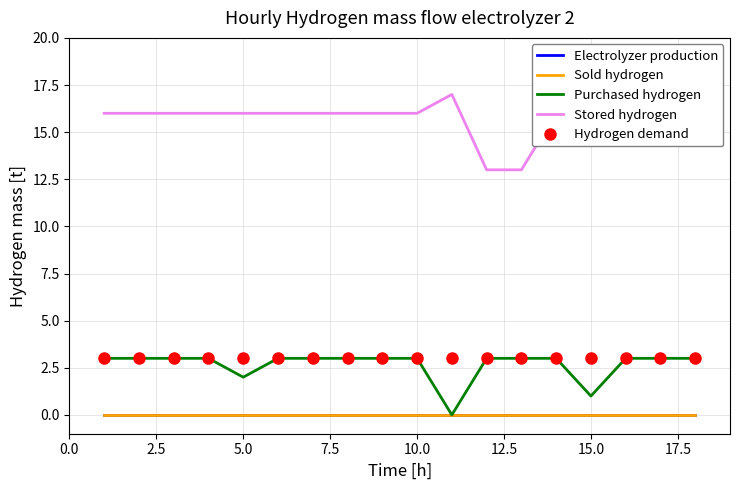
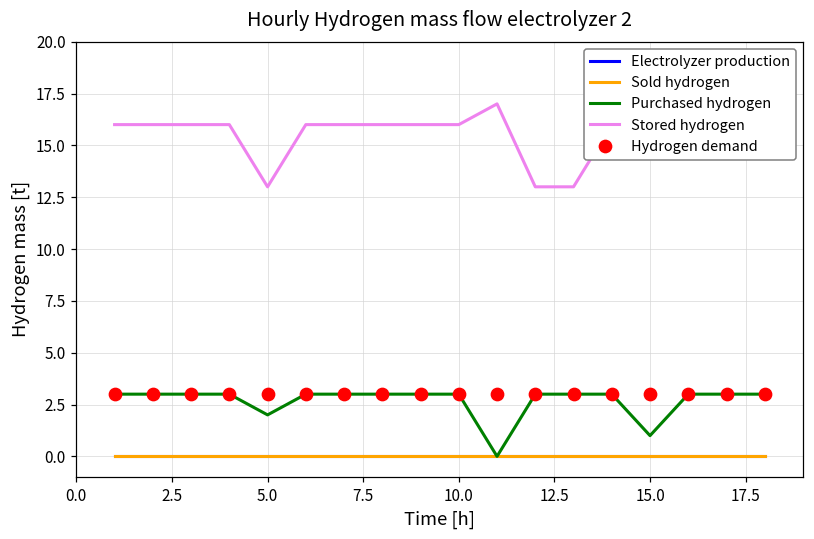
Stored hydrogen, 5.0: 16 -> 13
